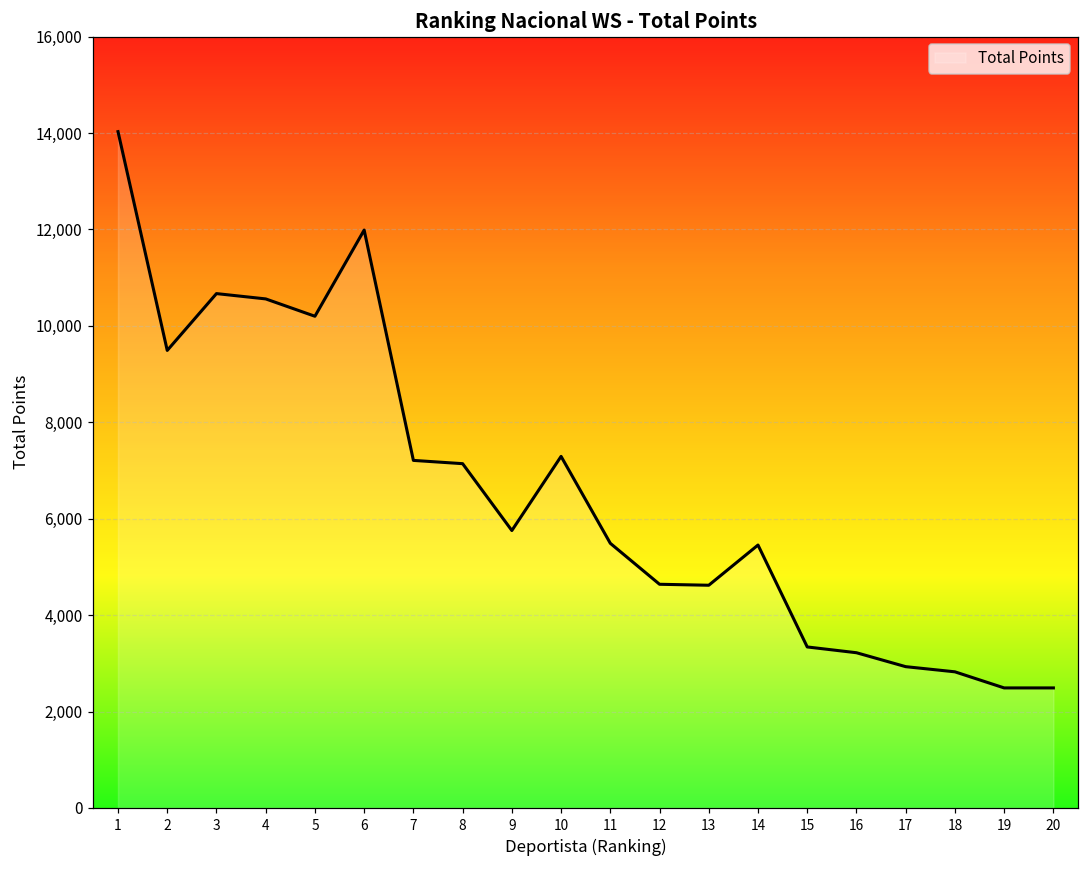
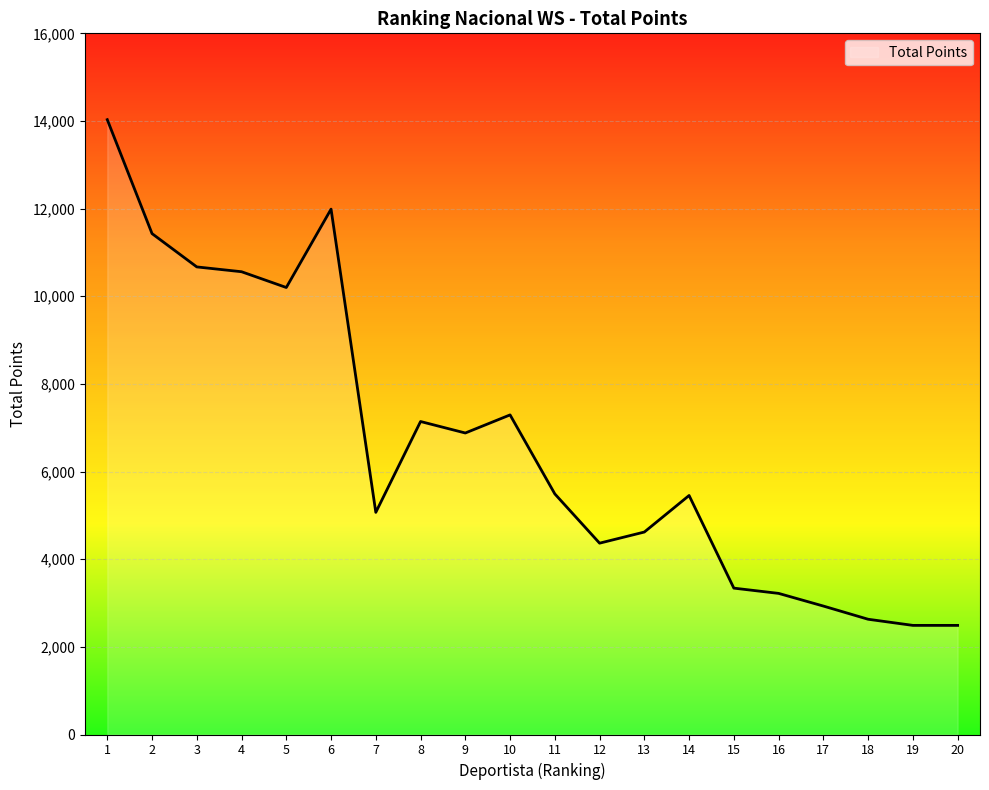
2: 9,500 -> 11,400
7: 7,200 -> 5,100
9: 5,800 -> 6,900
12: 4,600 -> 4,400
18: 2,800 -> 2,600
